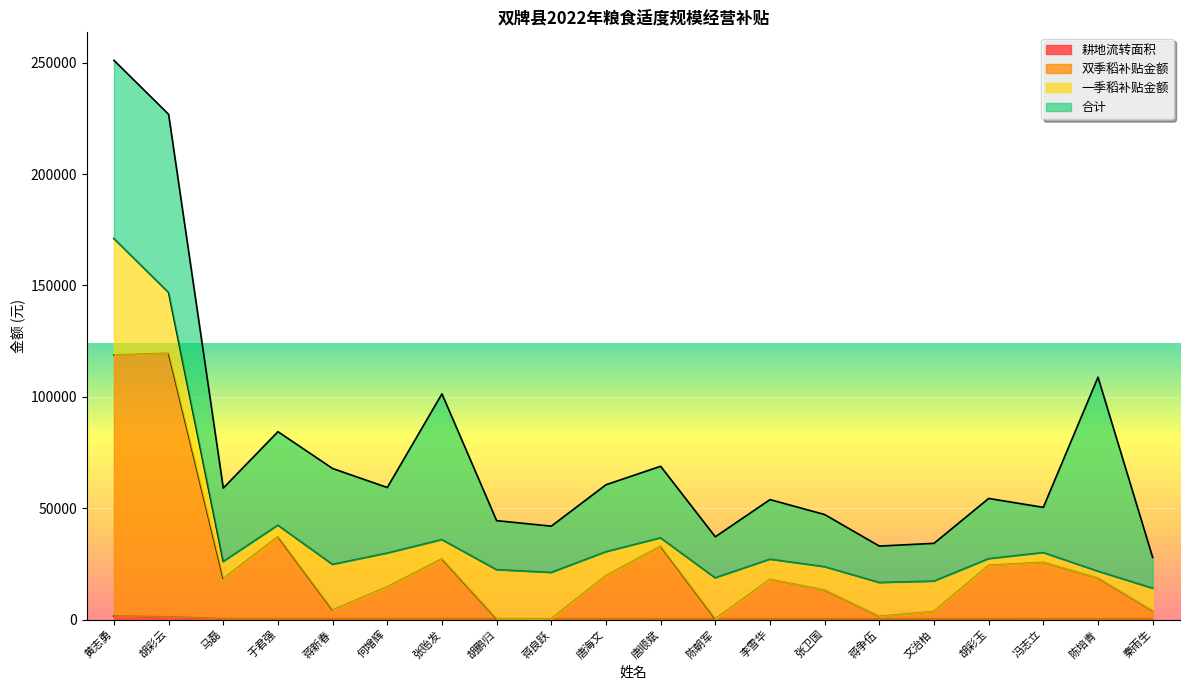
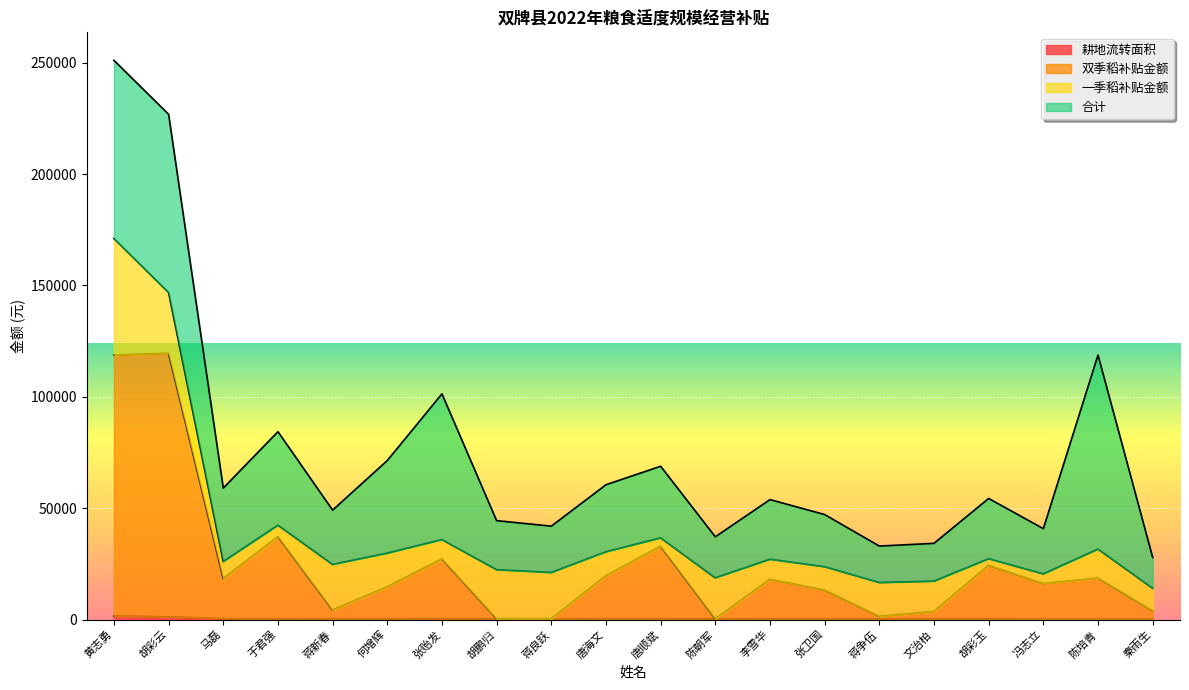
合计, 蒋新春: 43000 -> 24000
合计, 何增辉: 29000 -> 42000
双季稻补贴金额, 冯志立: 26000 -> 16000
一季稻补贴金额, 陈培青: 3000 -> 13000
